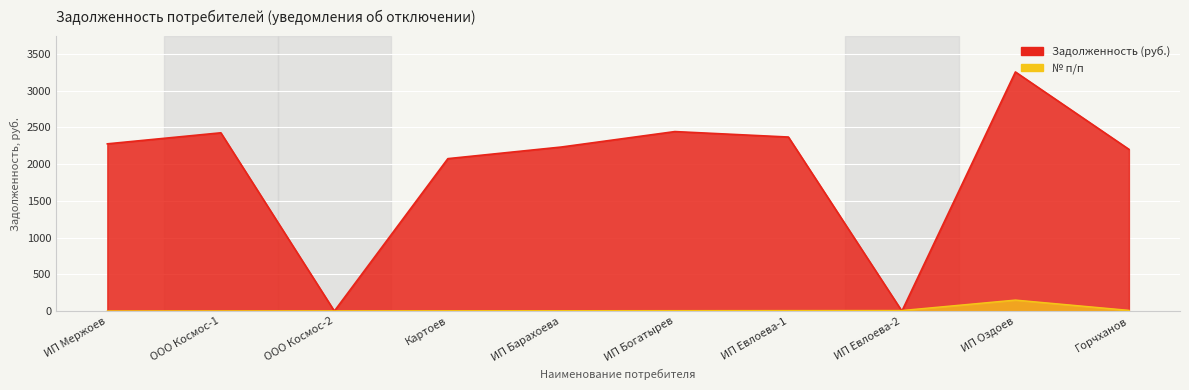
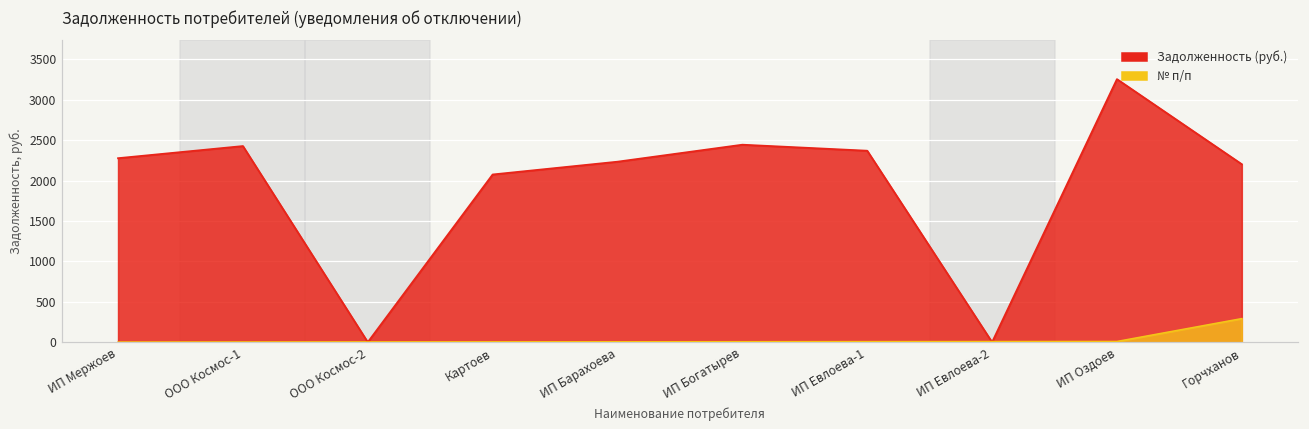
№ п/п, ИП Оздоев: 200 -> 0
№ п/п, Горчханов: 0 -> 300
